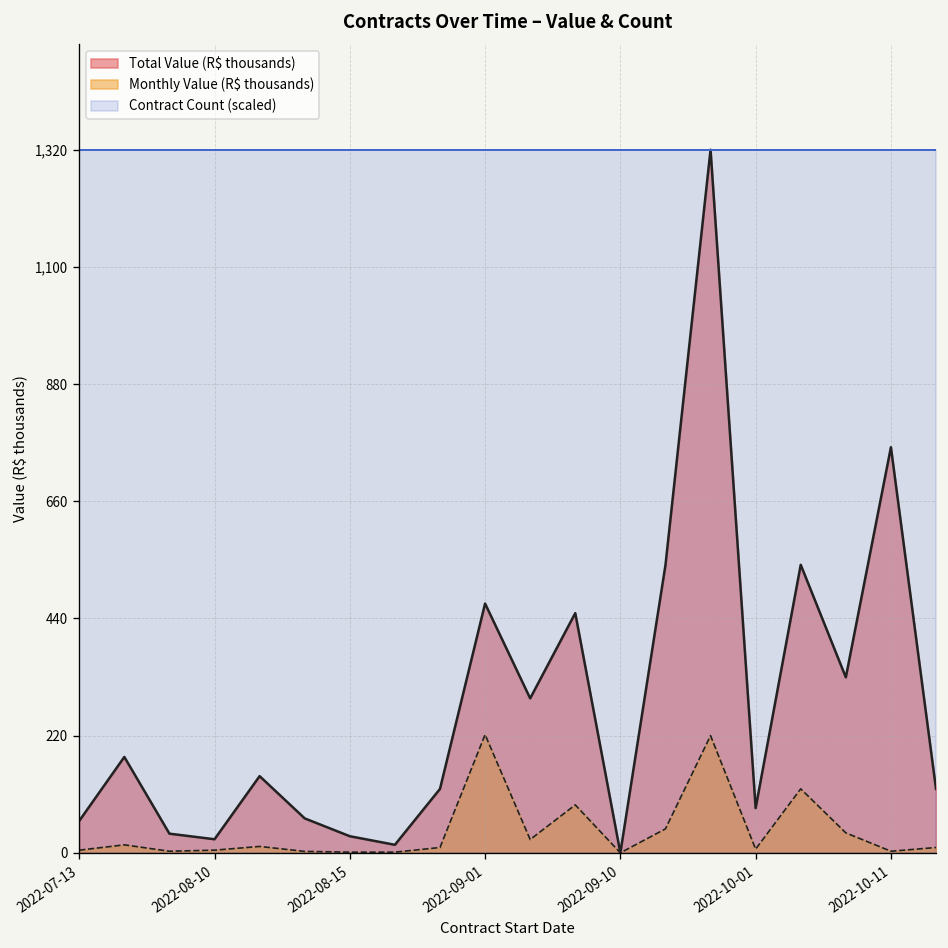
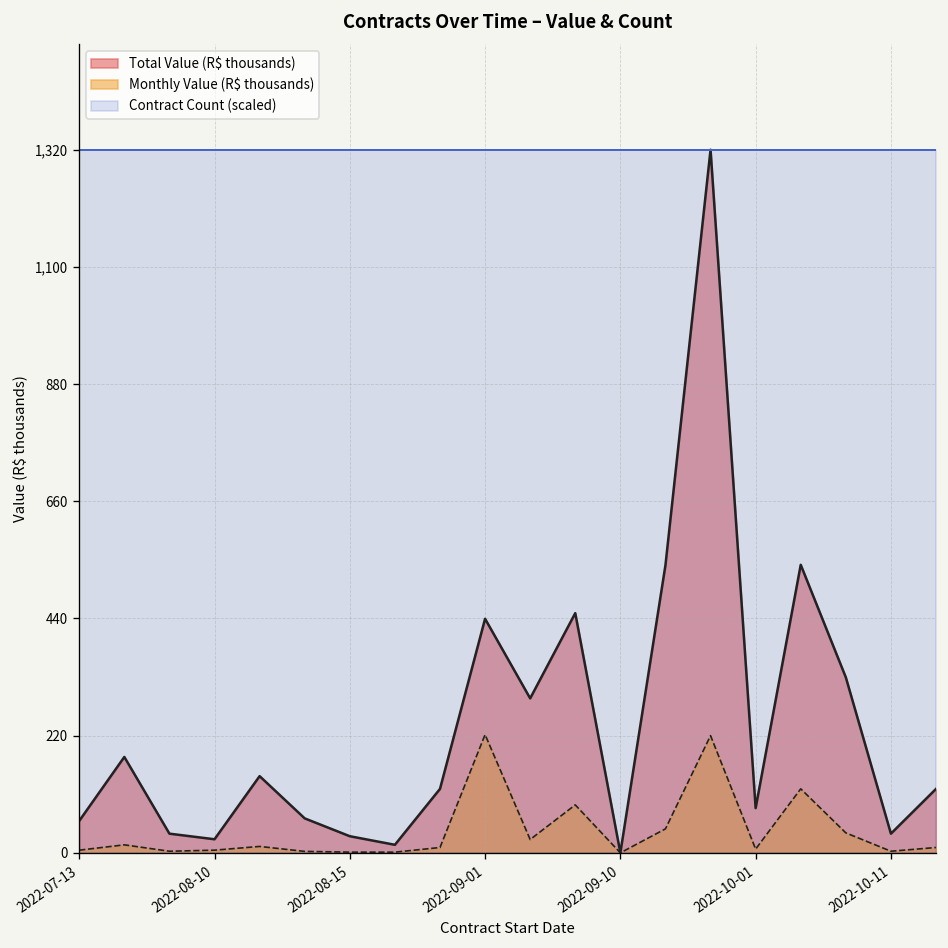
Total Value (R$ thousands), 2022-09-01: 470 -> 440
Total Value (R$ thousands), 2022-10-11: 760 -> 40
